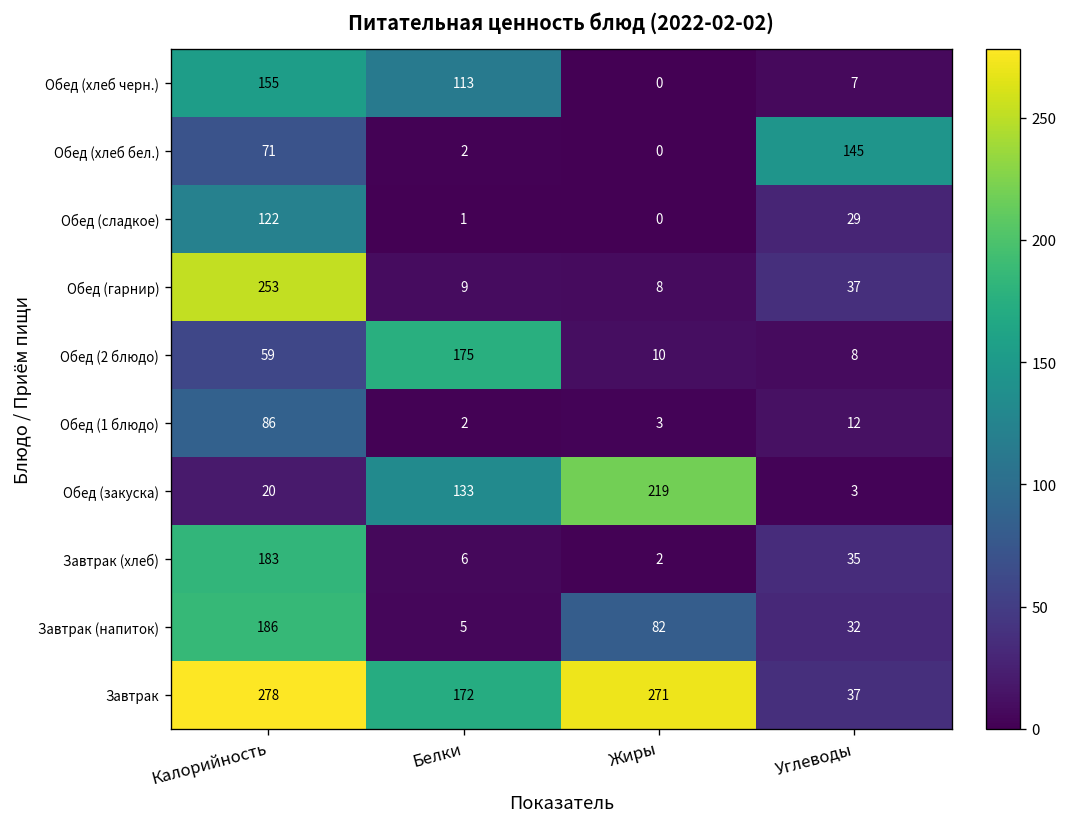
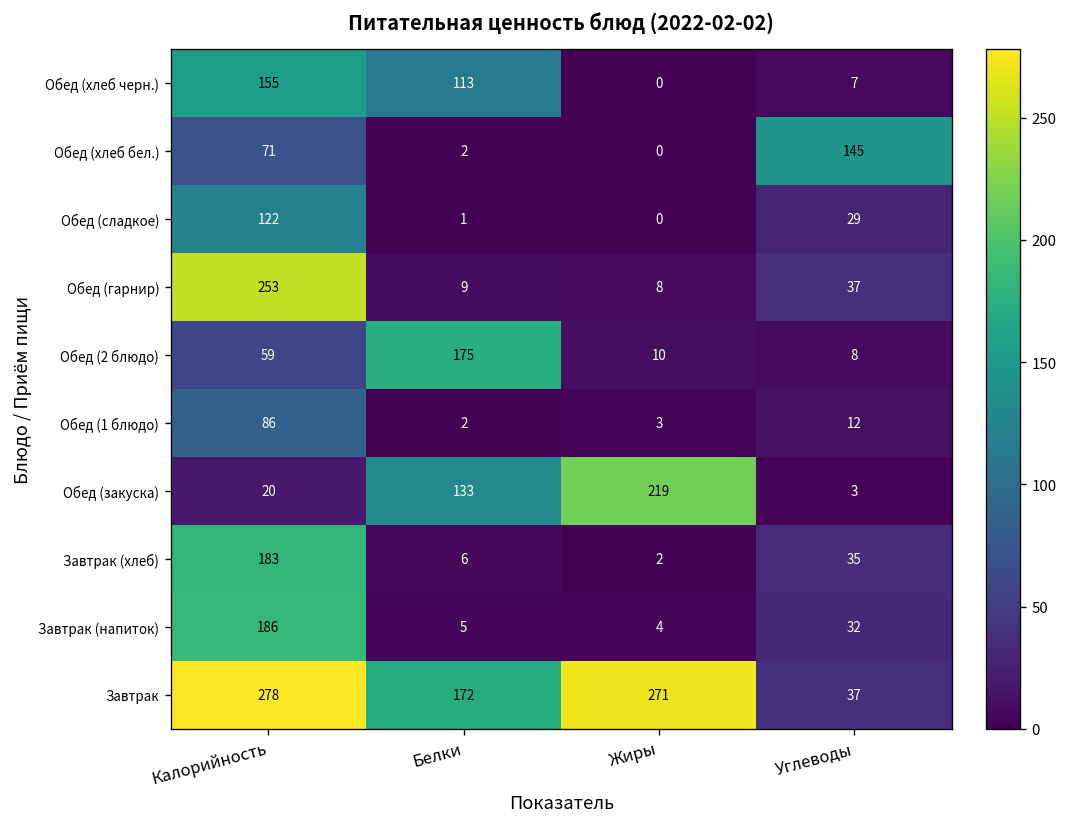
Завтрак (напиток), Жиры: 82 -> 4
